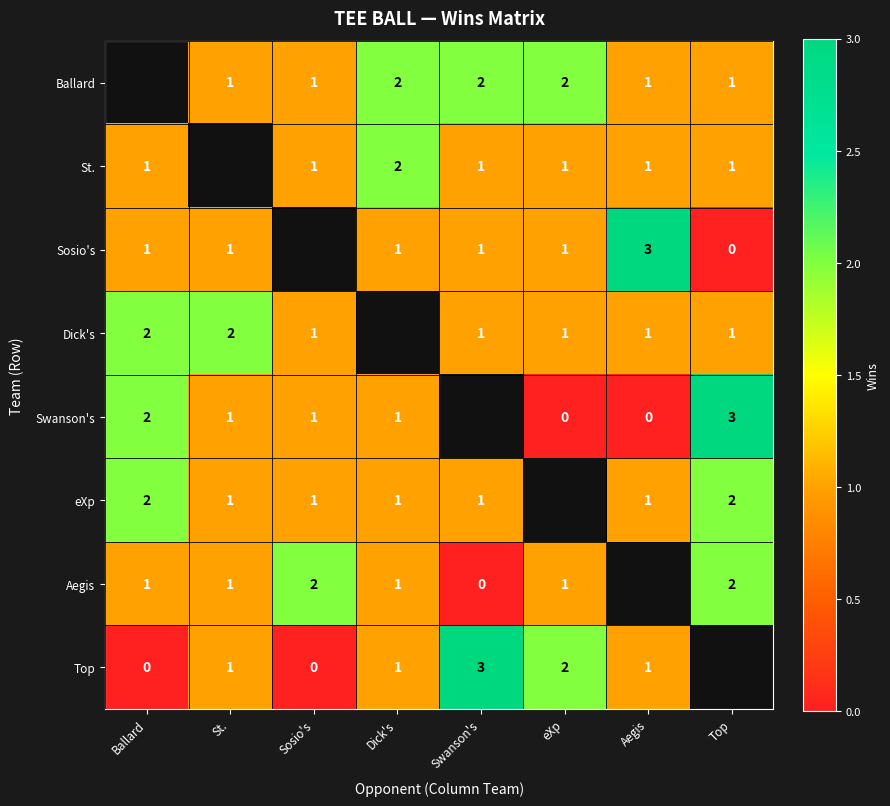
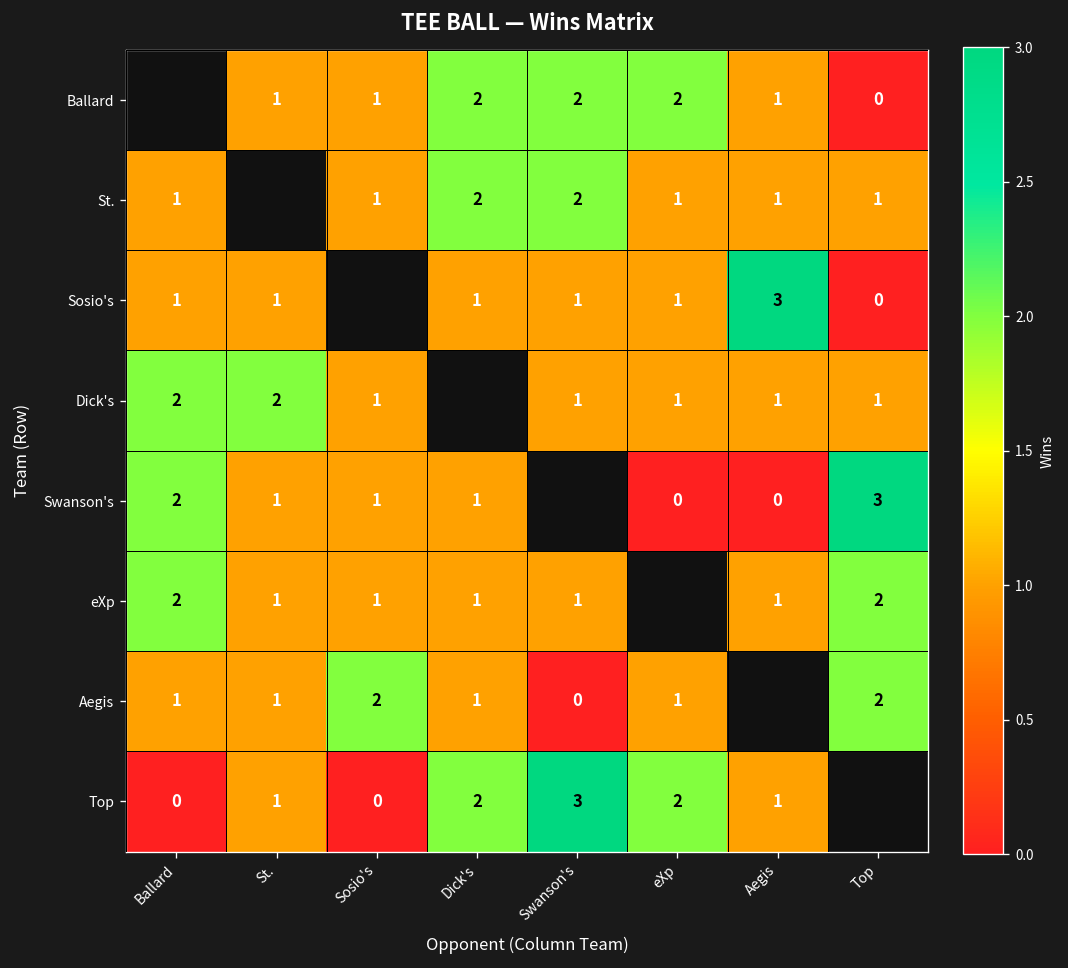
Ballard, Top: 1 -> 0
St., Swanson's: 1 -> 2
Top, Dick's: 1 -> 2
